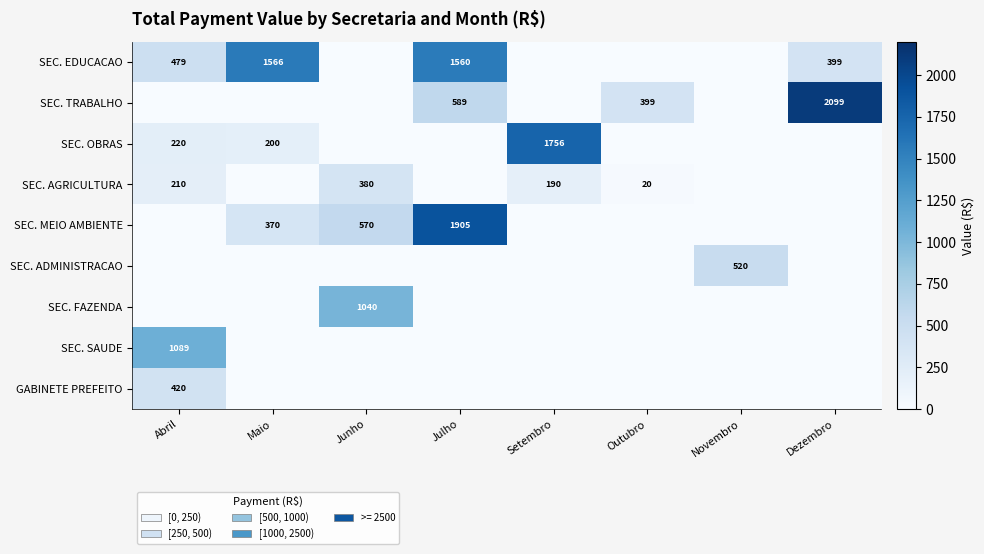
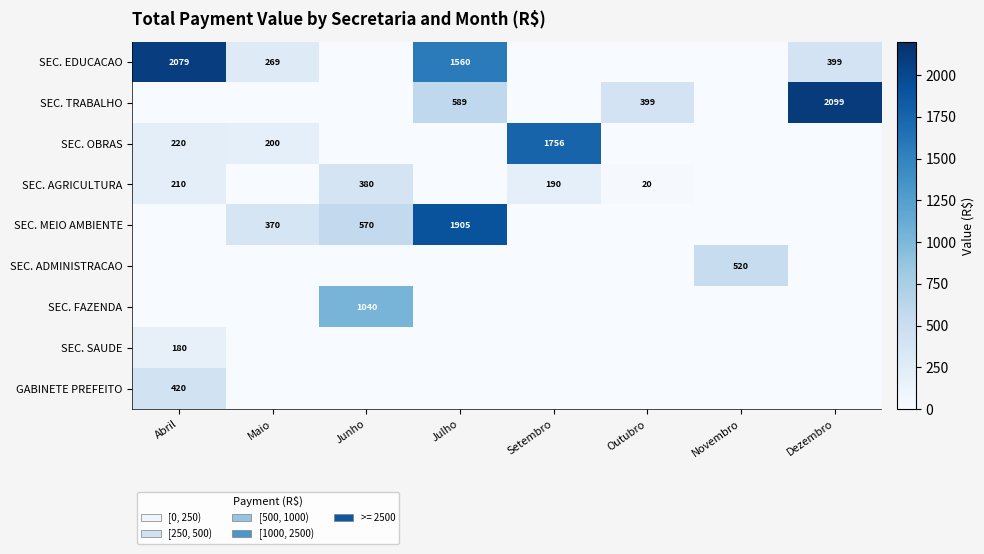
SEC. EDUCACAO, Abril: 479 -> 2079
SEC. EDUCACAO, Maio: 1566 -> 269
SEC. SAUDE, Abril: 1089 -> 180
